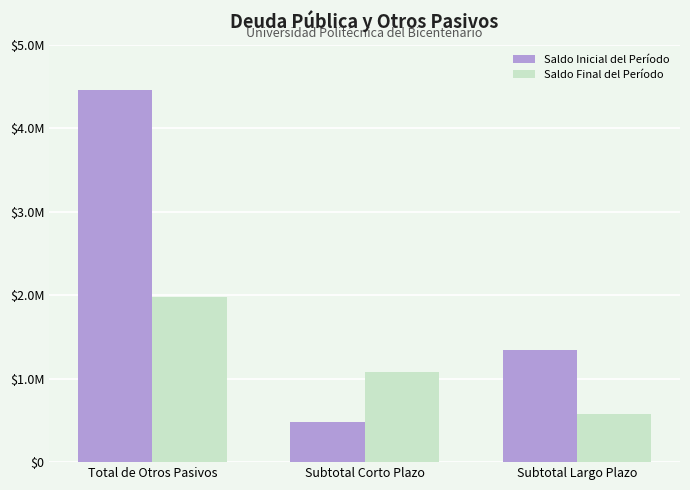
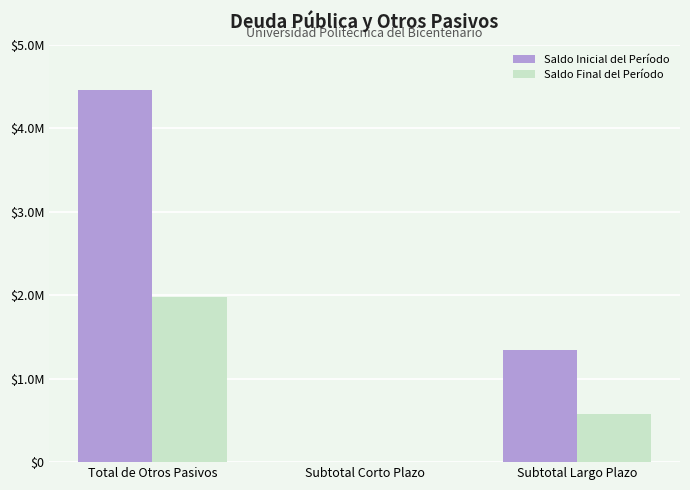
Saldo Inicial del Período, Subtotal Corto Plazo: $500000 -> $0
Saldo Final del Período, Subtotal Corto Plazo: $1100000 -> $0
